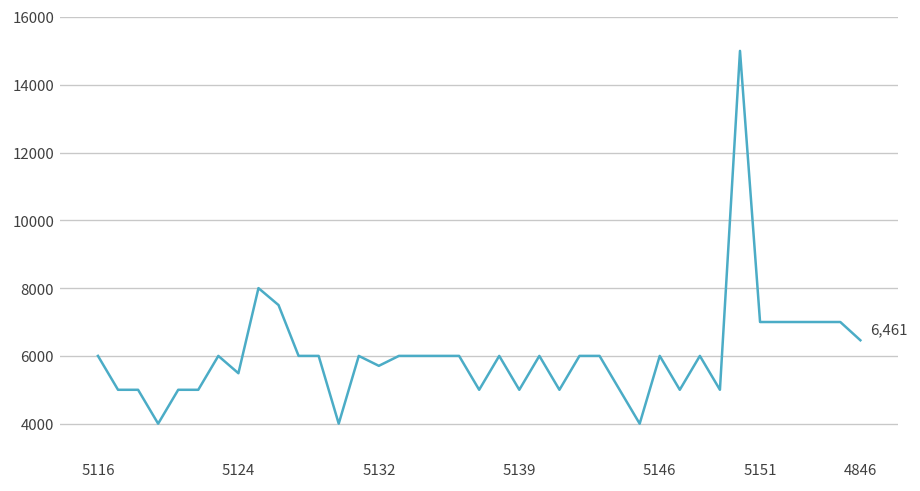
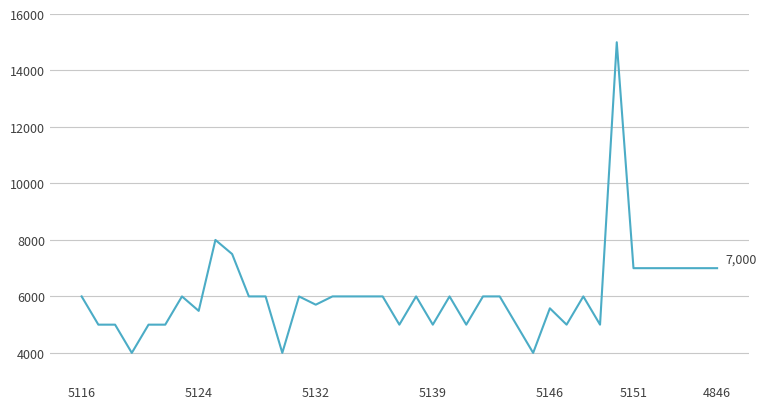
5146: 6000 -> 5600
4846: 6,461 -> 7,000
